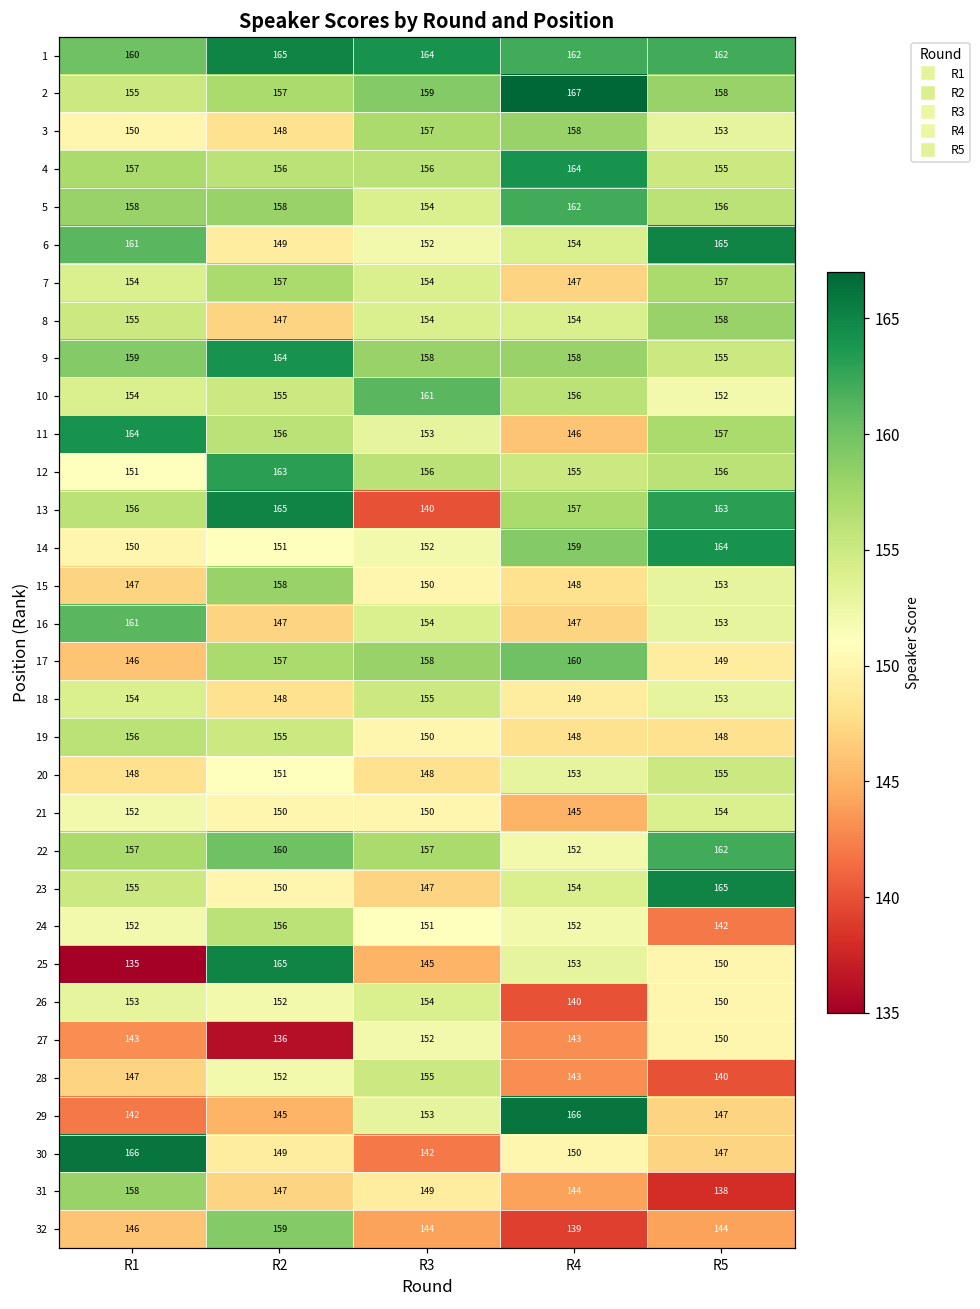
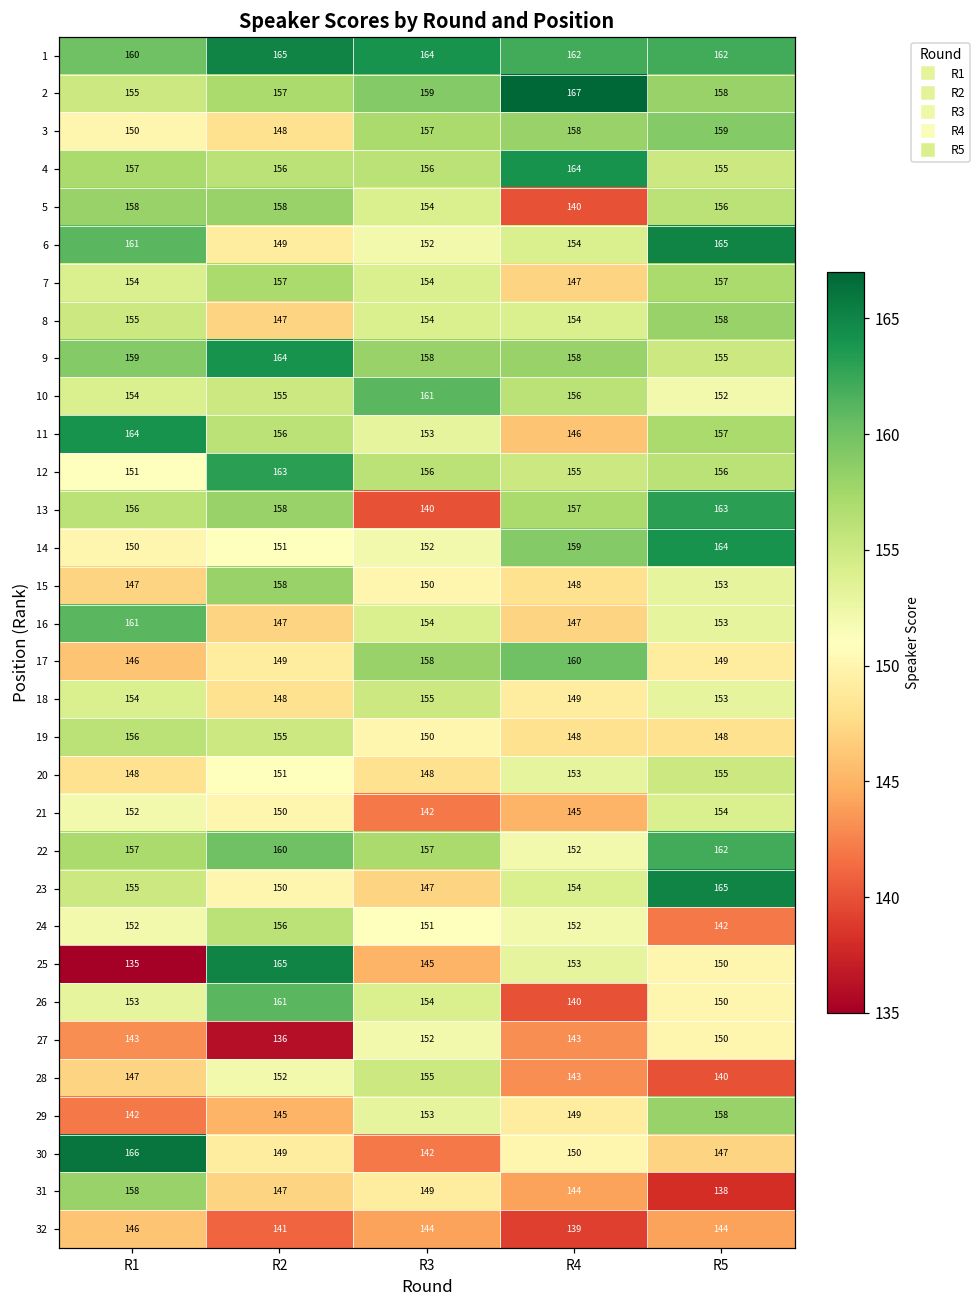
3, R5: 153 -> 159
5, R4: 162 -> 140
13, R2: 165 -> 158
17, R2: 157 -> 149
21, R3: 150 -> 142
26, R2: 152 -> 161
29, R4: 166 -> 149
29, R5: 147 -> 158
32, R2: 159 -> 141
